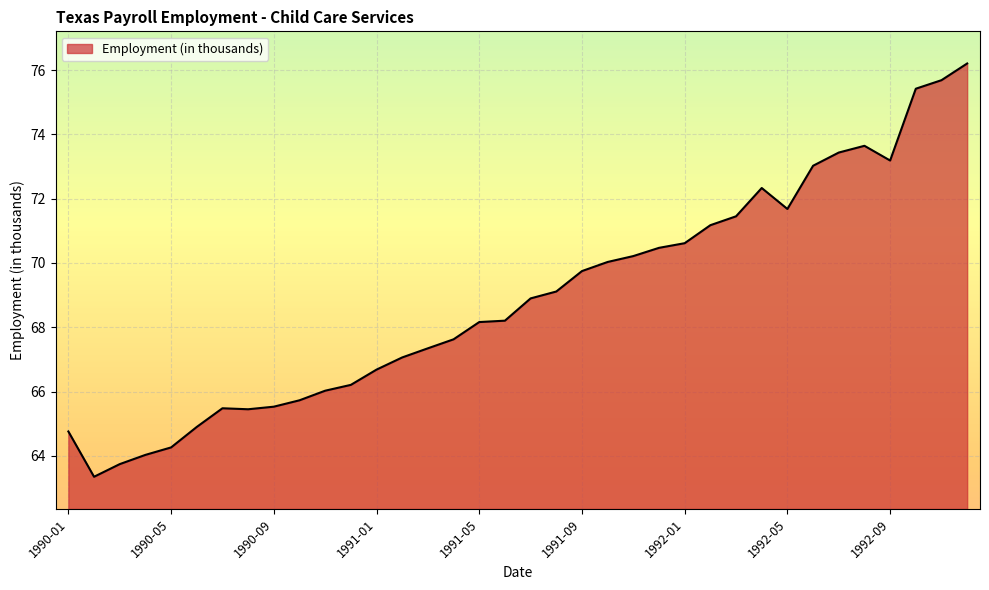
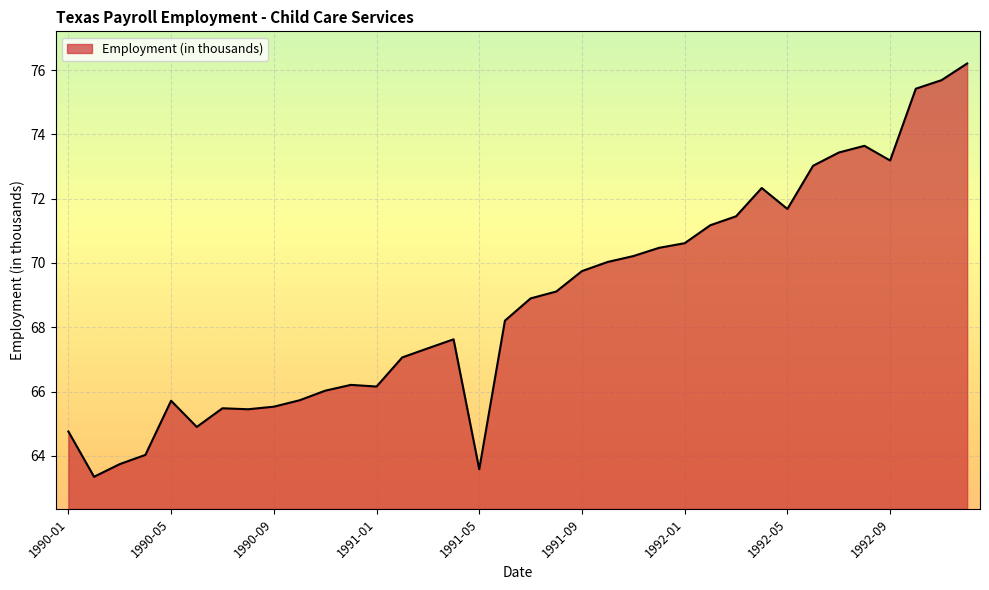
1990-05: 64.3 -> 65.7
1991-01: 66.7 -> 66.2
1991-05: 68.2 -> 63.6
